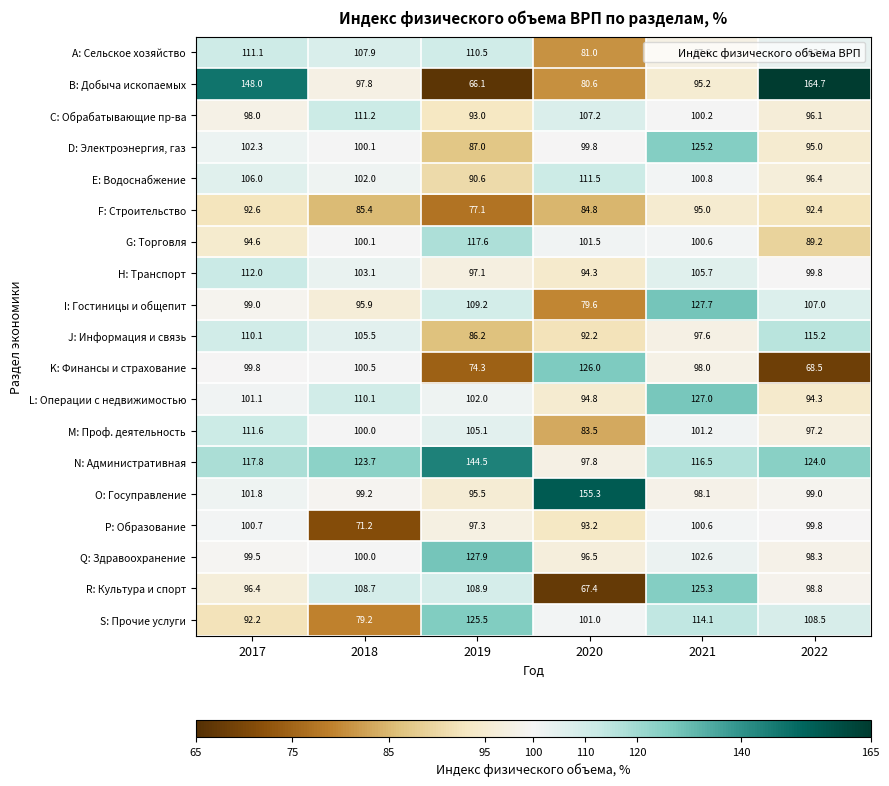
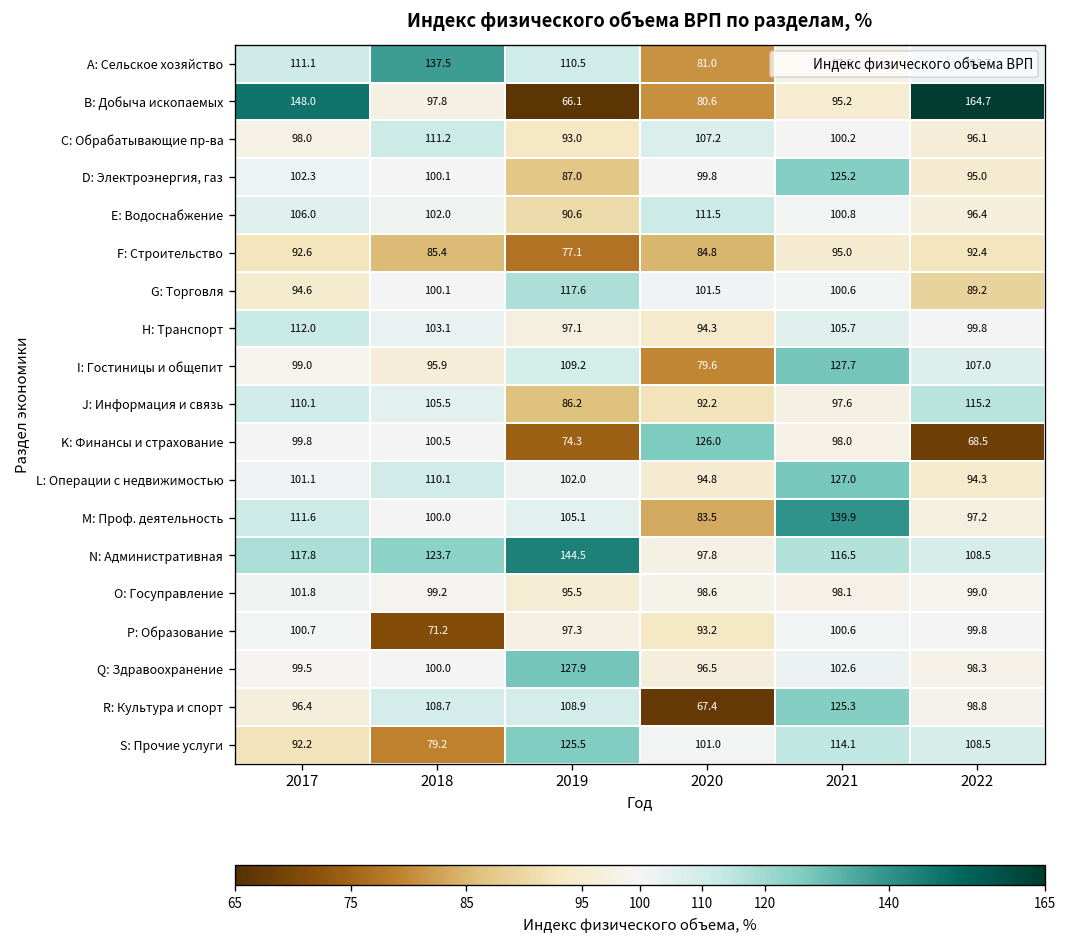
A: Сельское хозяйство, 2018: 107.9 -> 137.5
M: Проф. деятельность, 2021: 101.2 -> 139.9
N: Административная, 2022: 124.0 -> 108.5
O: Госуправление, 2020: 155.3 -> 98.6
